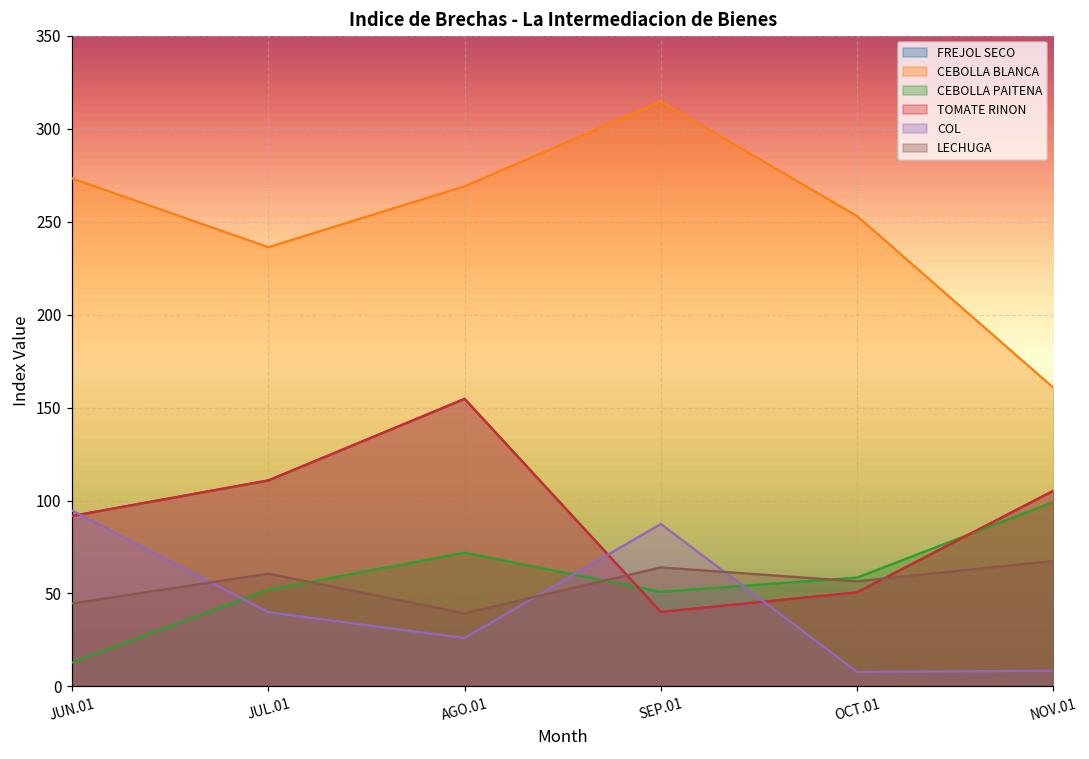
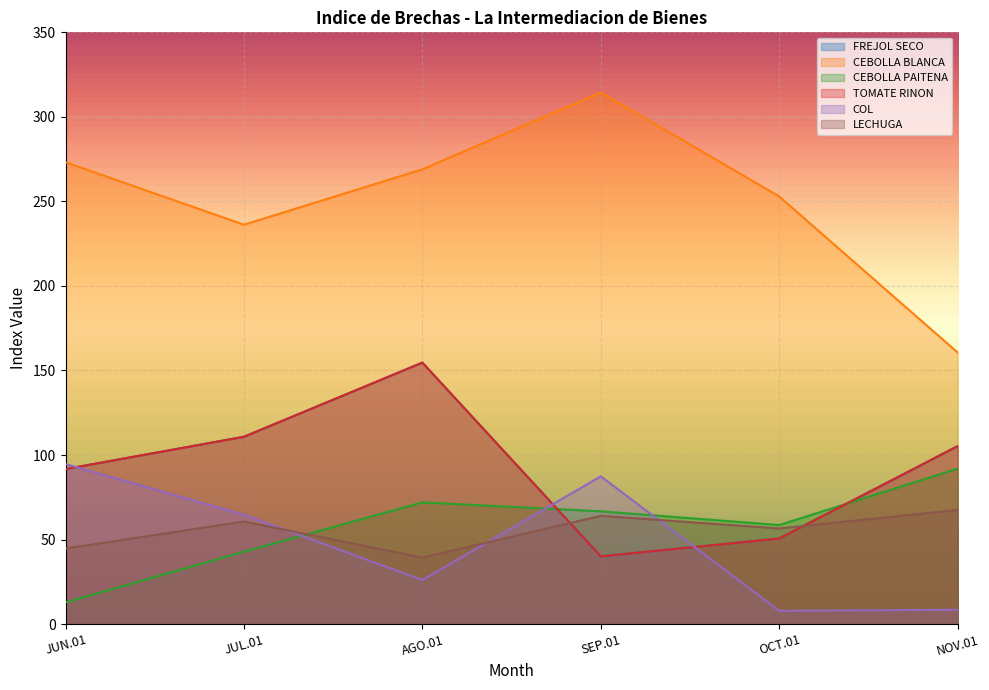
CEBOLLA PAITENA, JUL.01: 52 -> 43
COL, JUL.01: 40 -> 65
CEBOLLA PAITENA, SEP.01: 51 -> 67
CEBOLLA PAITENA, NOV.01: 99 -> 92
